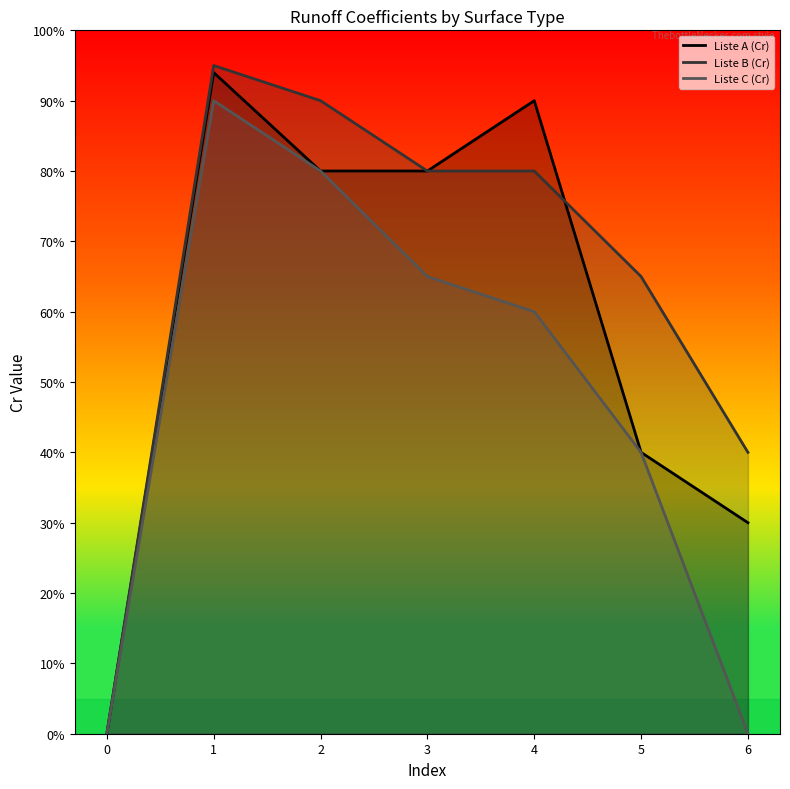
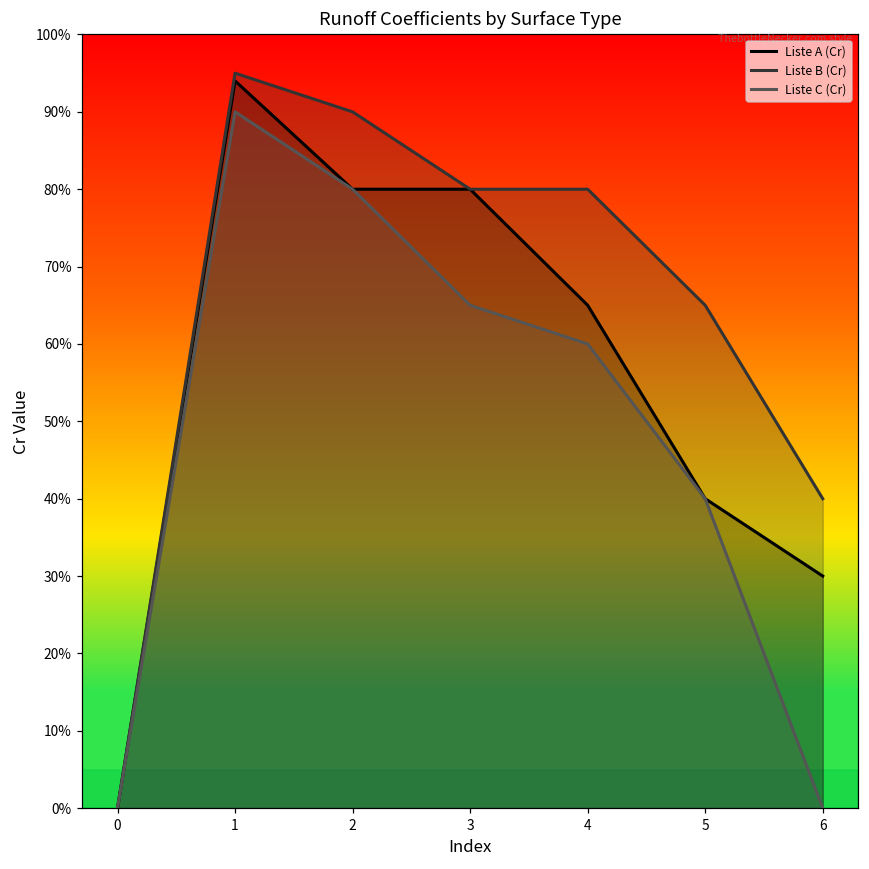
Liste A (Cr), 4: 90% -> 65%
